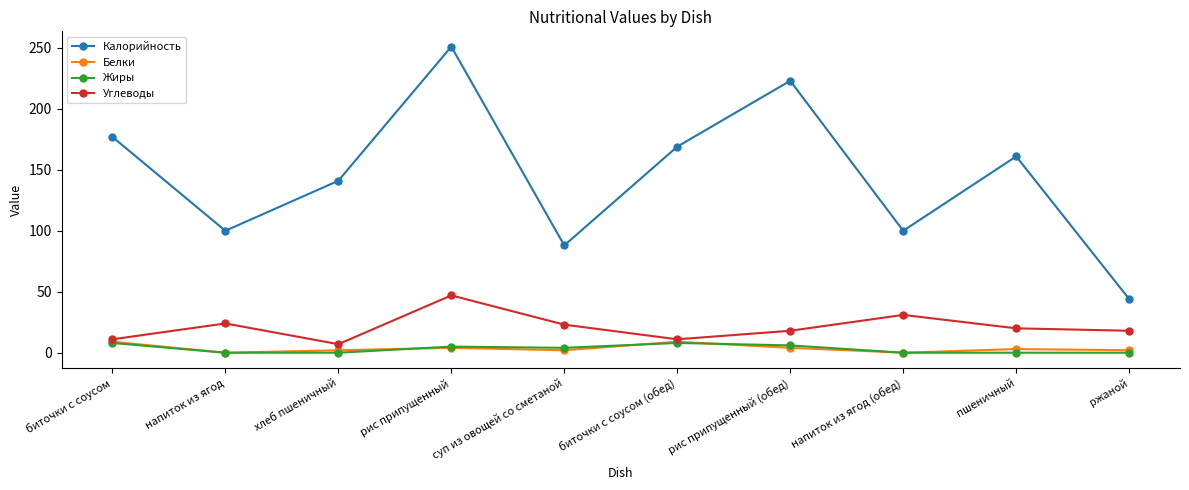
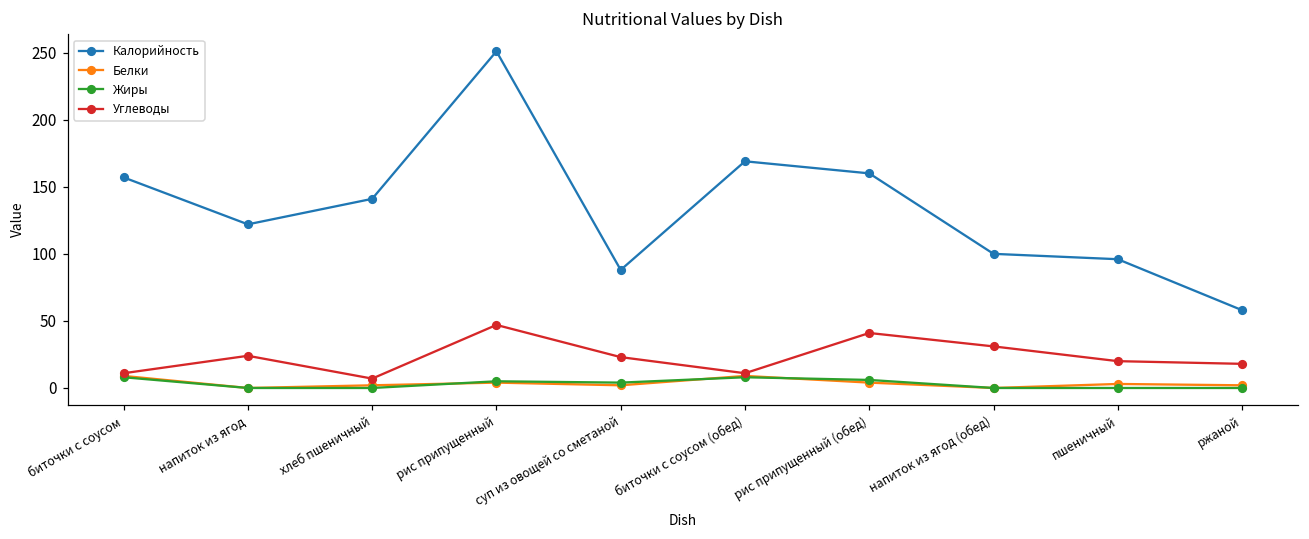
Калорийность, биточки с соусом: 177 -> 157
Калорийность, напиток из ягод: 100 -> 122
Калорийность, рис припущенный (обед): 223 -> 160
Углеводы, рис припущенный (обед): 18 -> 41
Калорийность, пшеничный: 161 -> 96
Калорийность, ржаной: 44 -> 58
